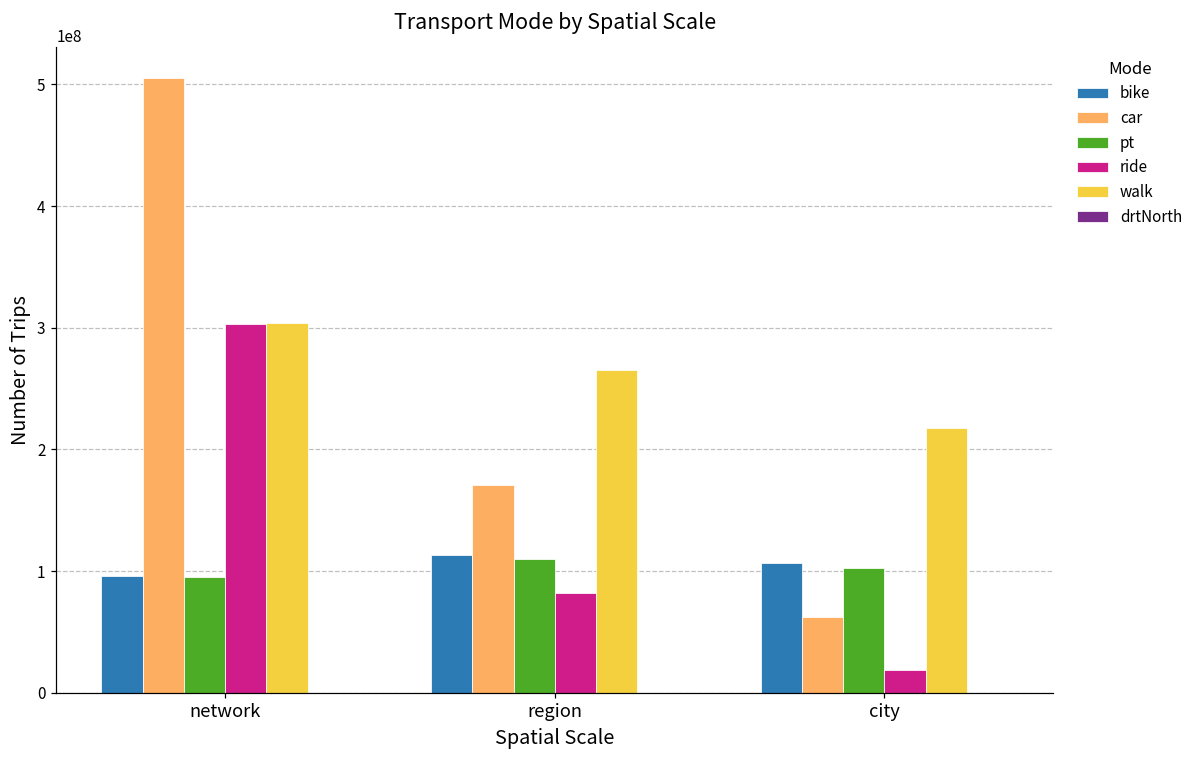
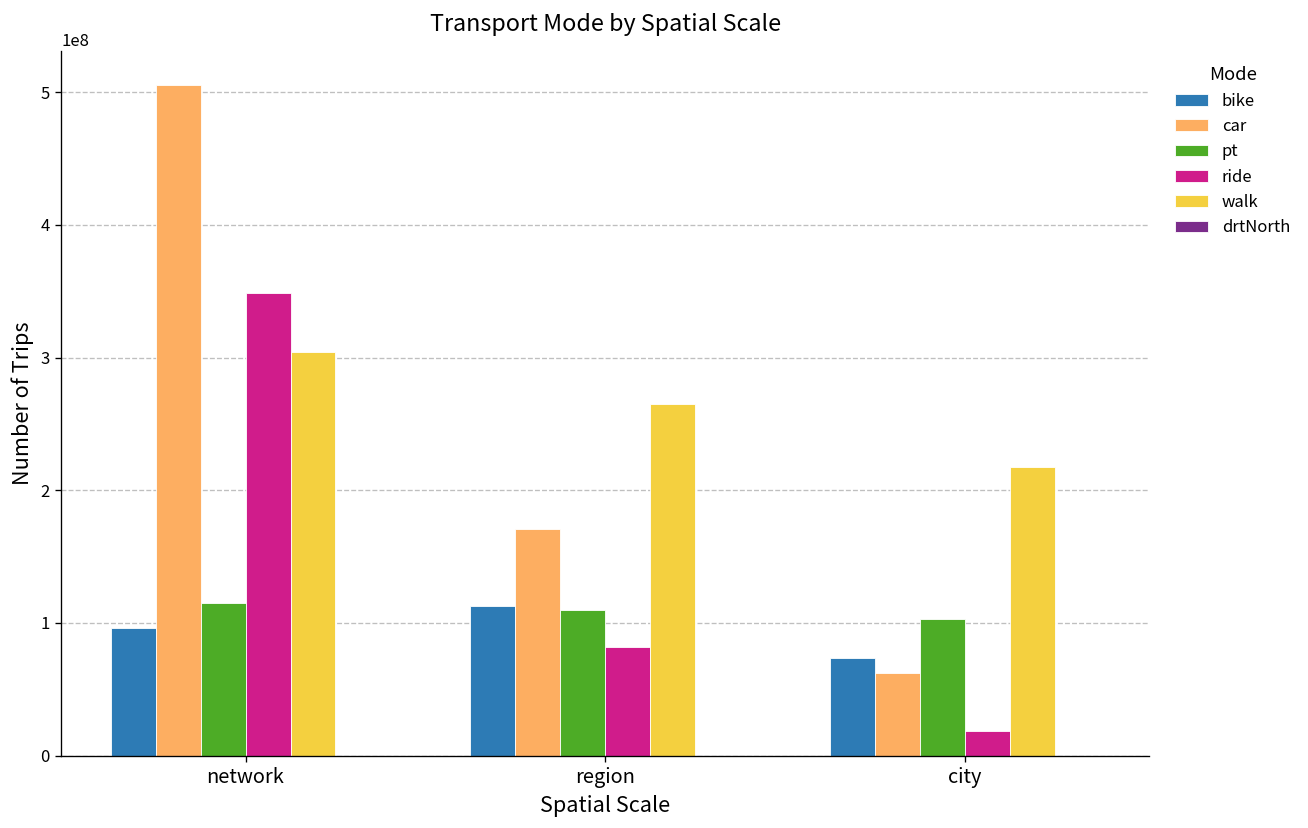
pt, network: 95000000 -> 115000000
ride, network: 303000000 -> 348000000
bike, city: 107000000 -> 73000000
